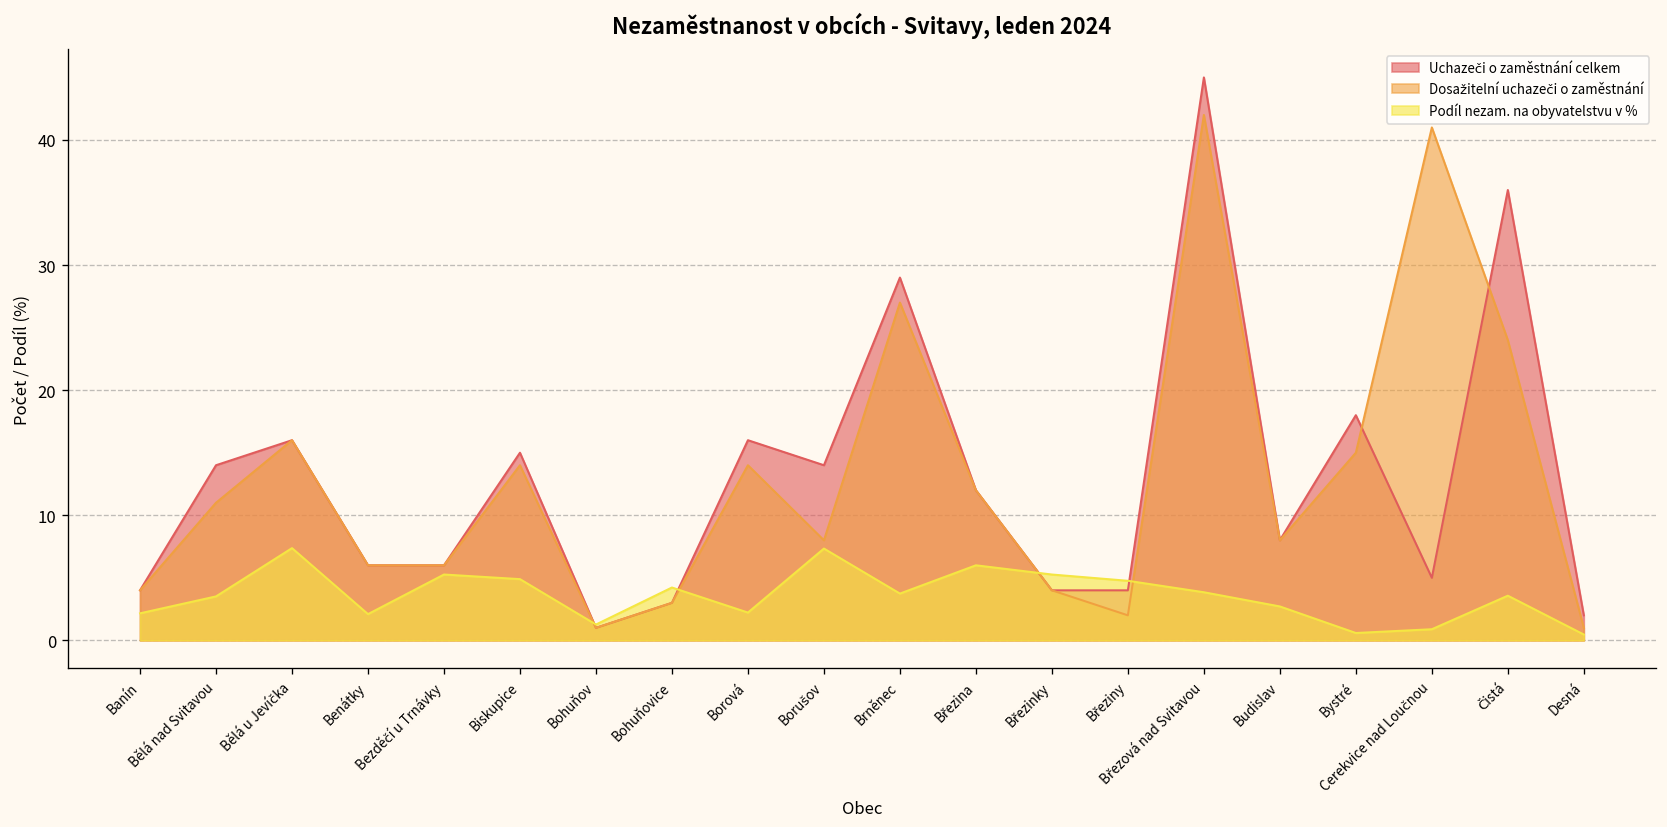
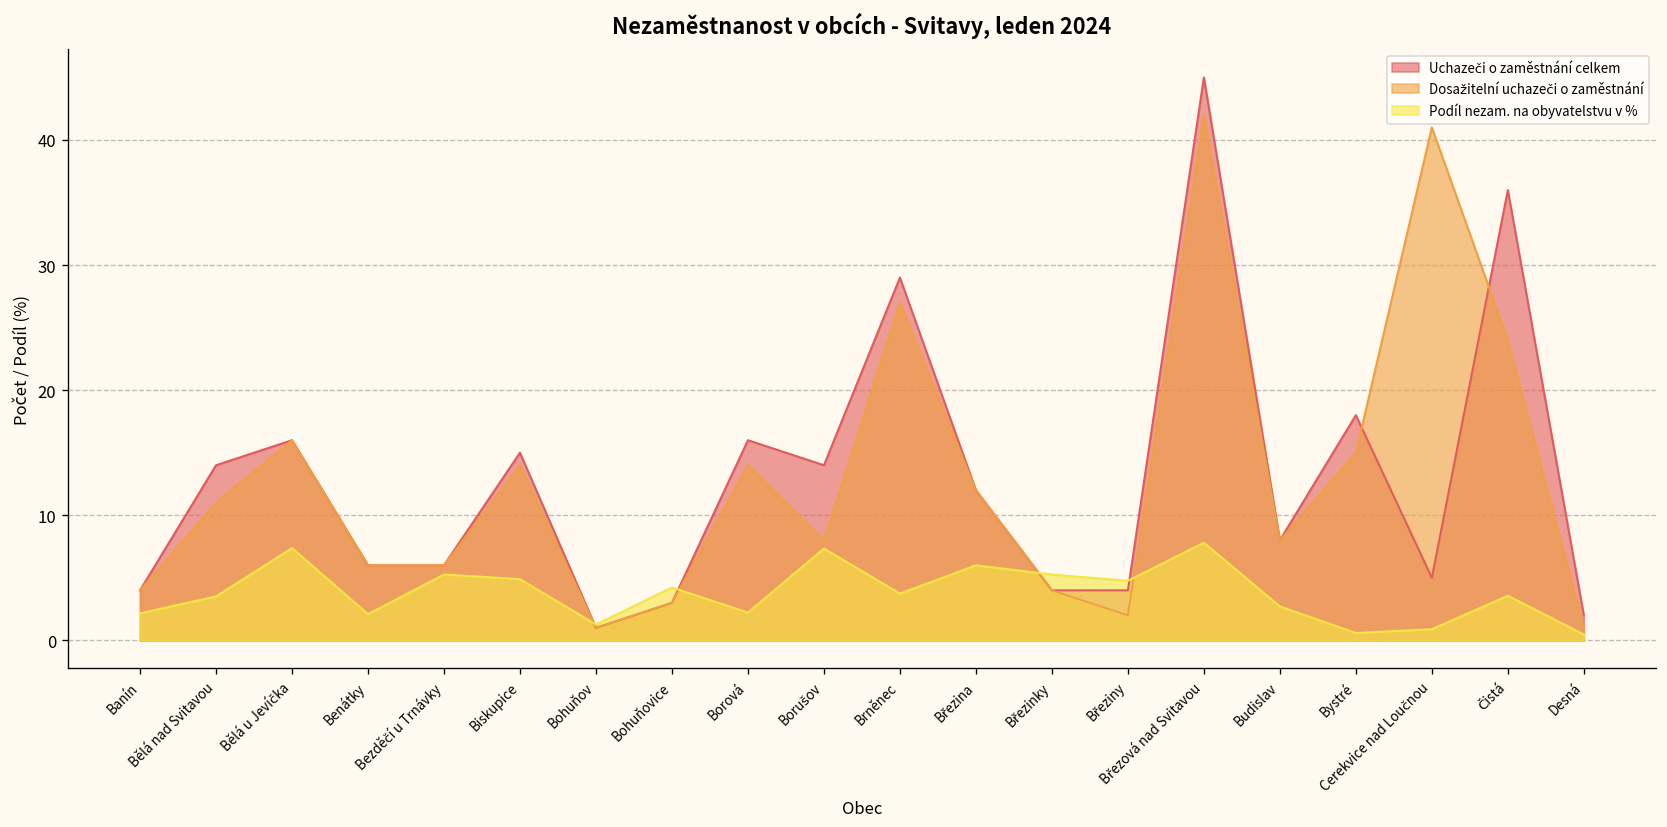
Podíl nezam. na obyvatelstvu v %, Březová nad Svitavou: 3.8 -> 7.8
